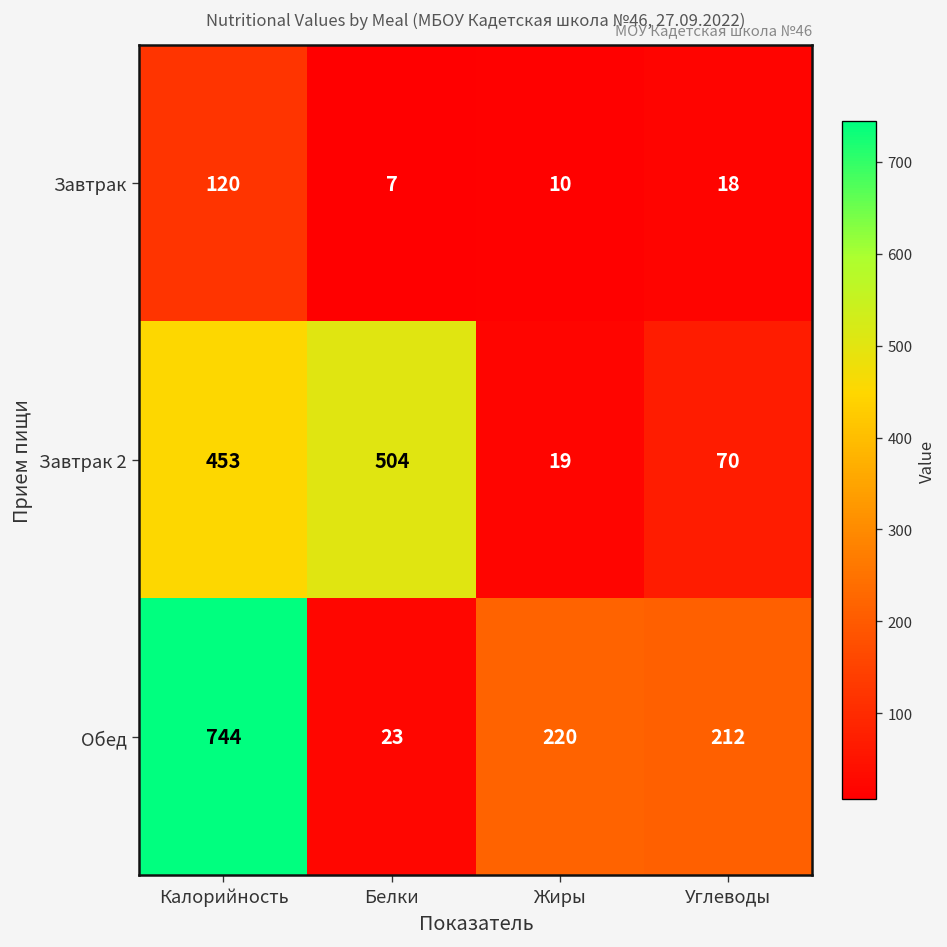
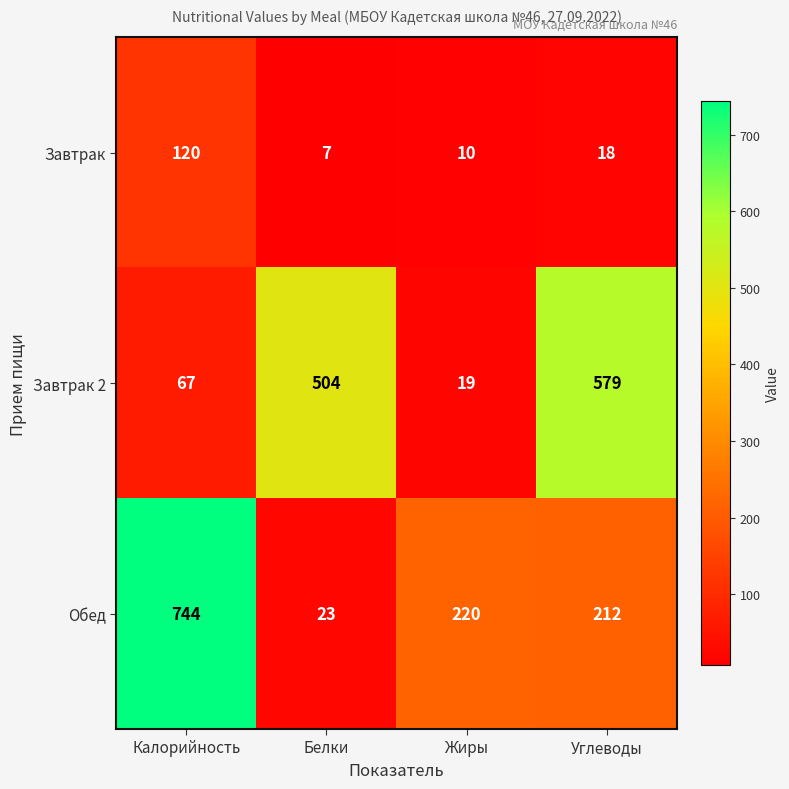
Завтрак 2, Калорийность: 453 -> 67
Завтрак 2, Углеводы: 70 -> 579
